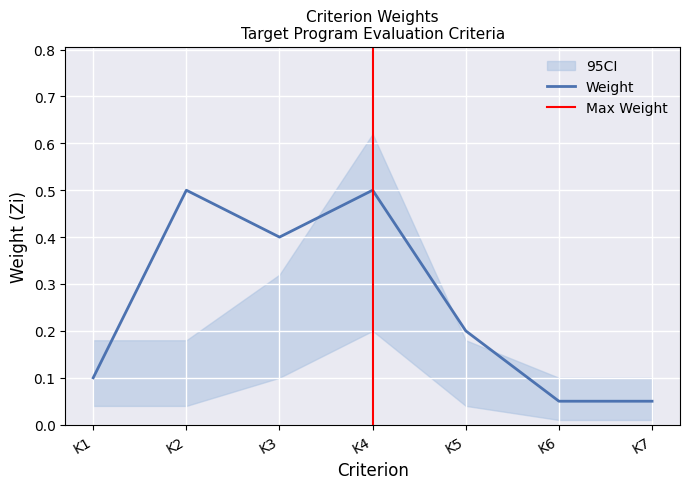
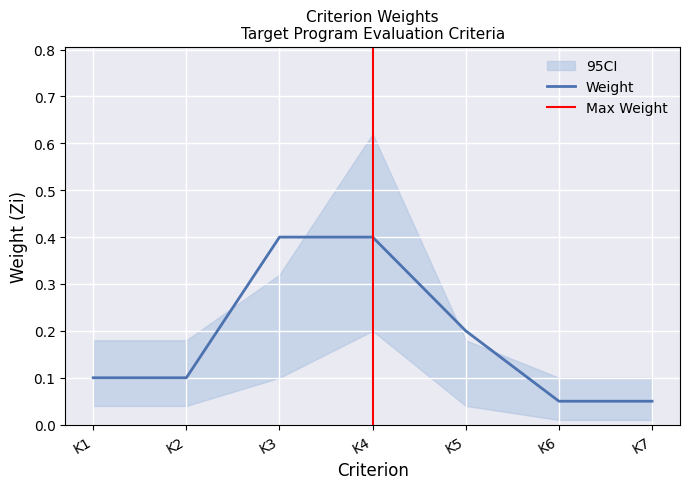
Weight, K2: 0.5 -> 0.1
Weight, K4: 0.5 -> 0.4
